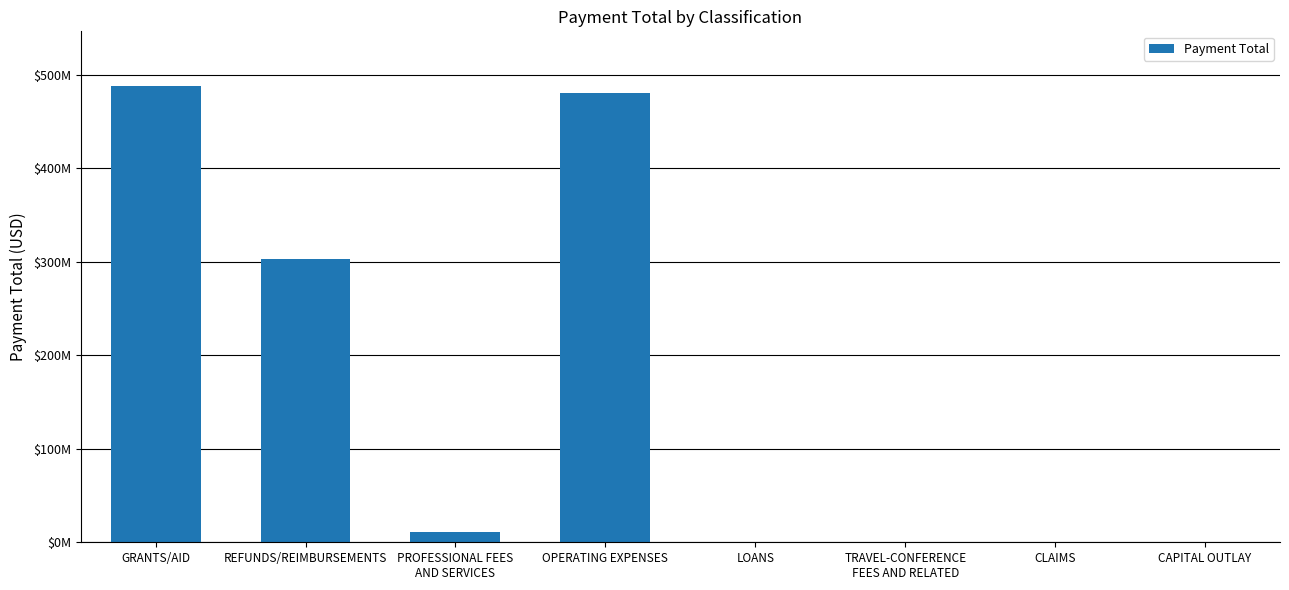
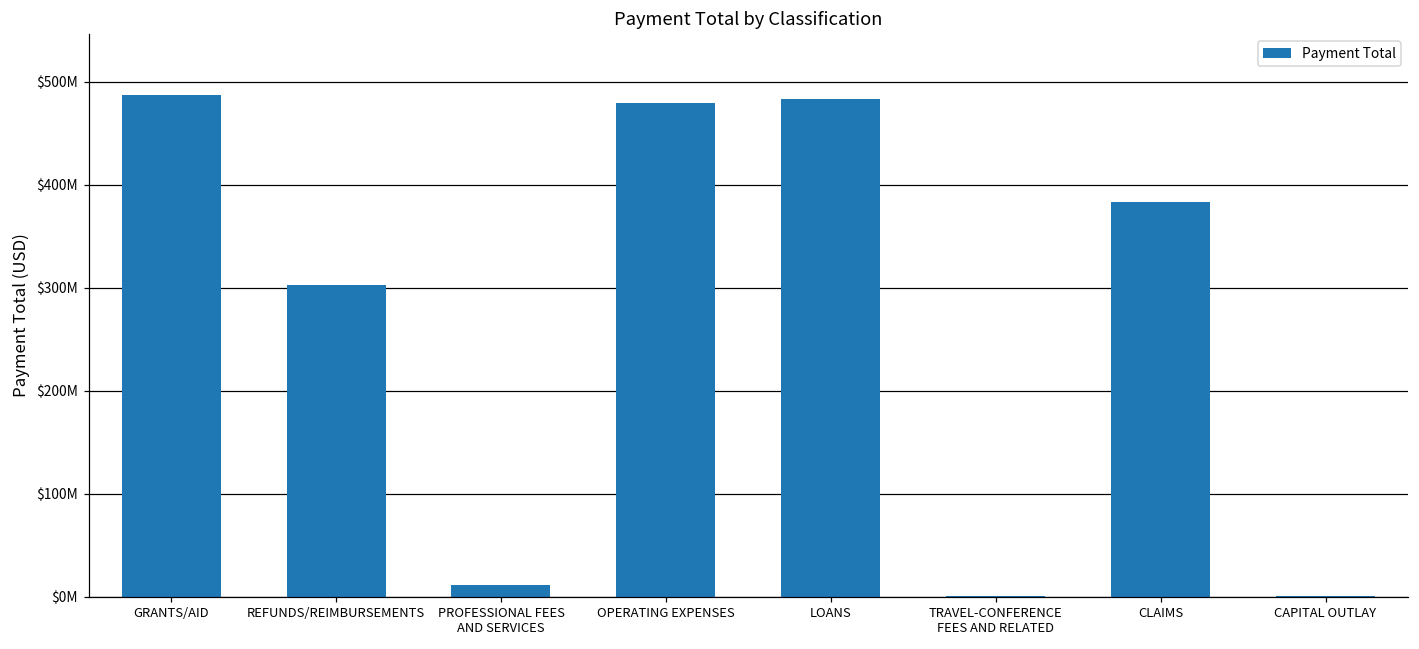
LOANS: $0 -> $480000000
CLAIMS: $0 -> $380000000
